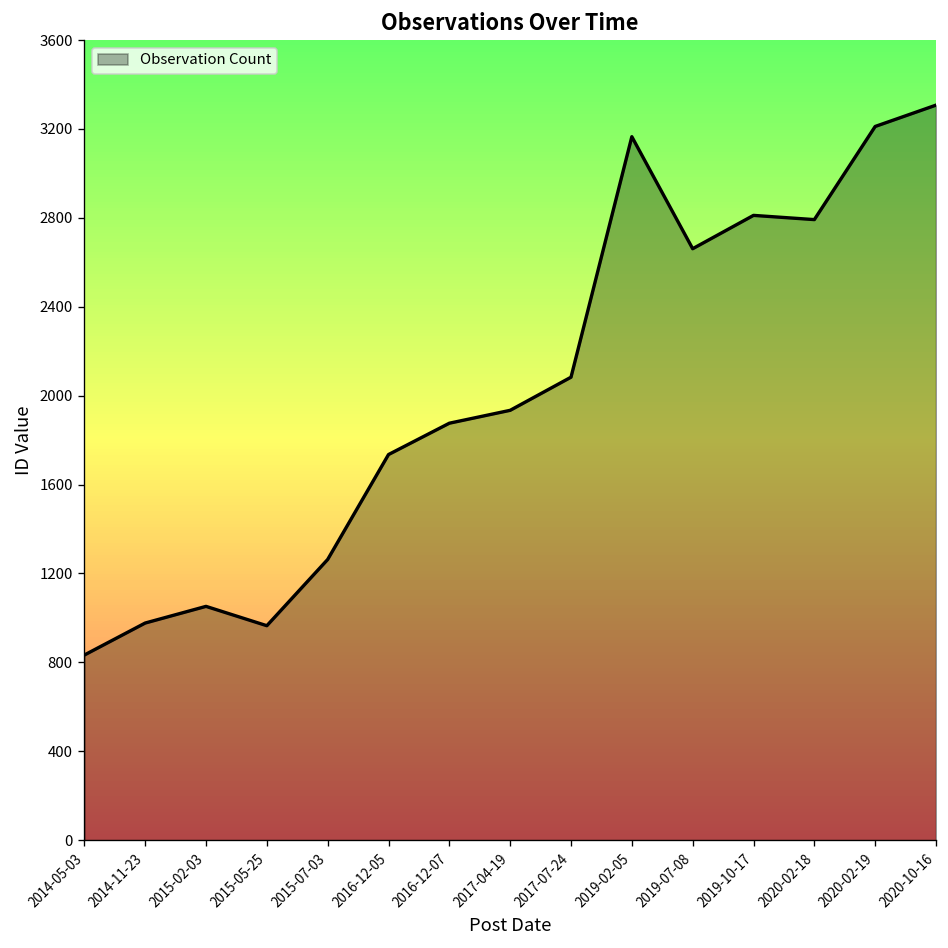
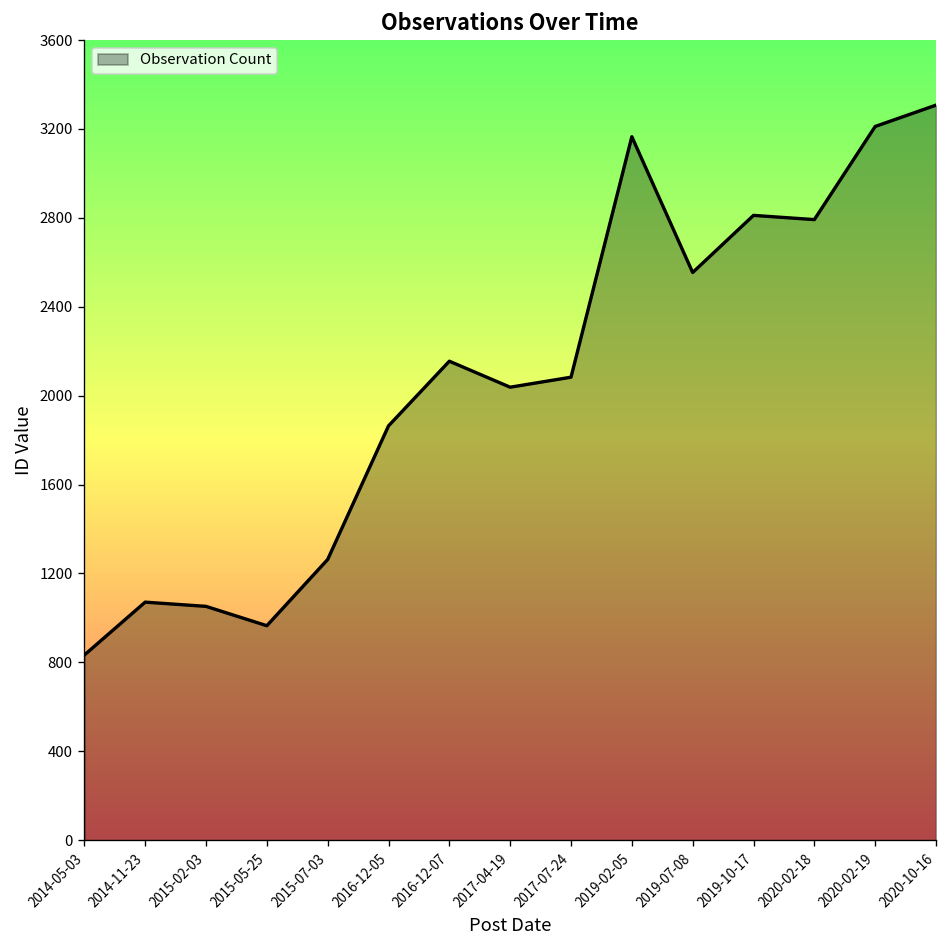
2014-11-23: 980 -> 1070
2016-12-05: 1740 -> 1860
2016-12-07: 1880 -> 2160
2017-04-19: 1930 -> 2040
2019-07-08: 2660 -> 2550
